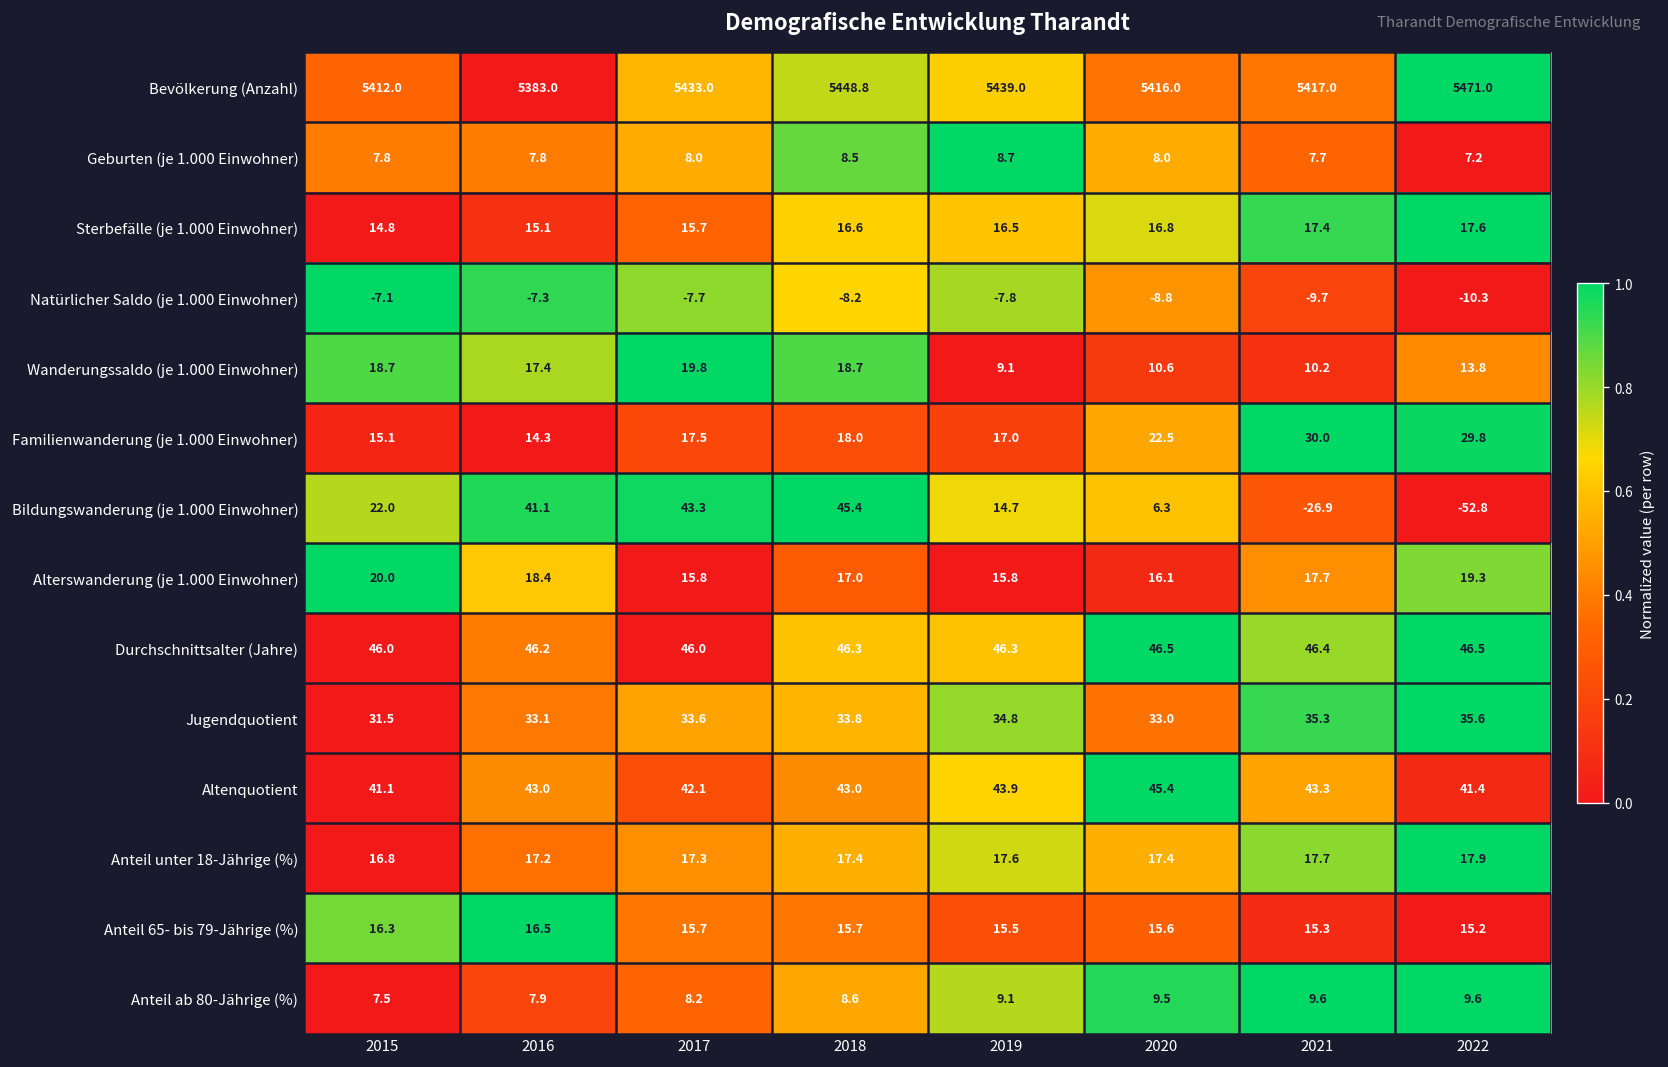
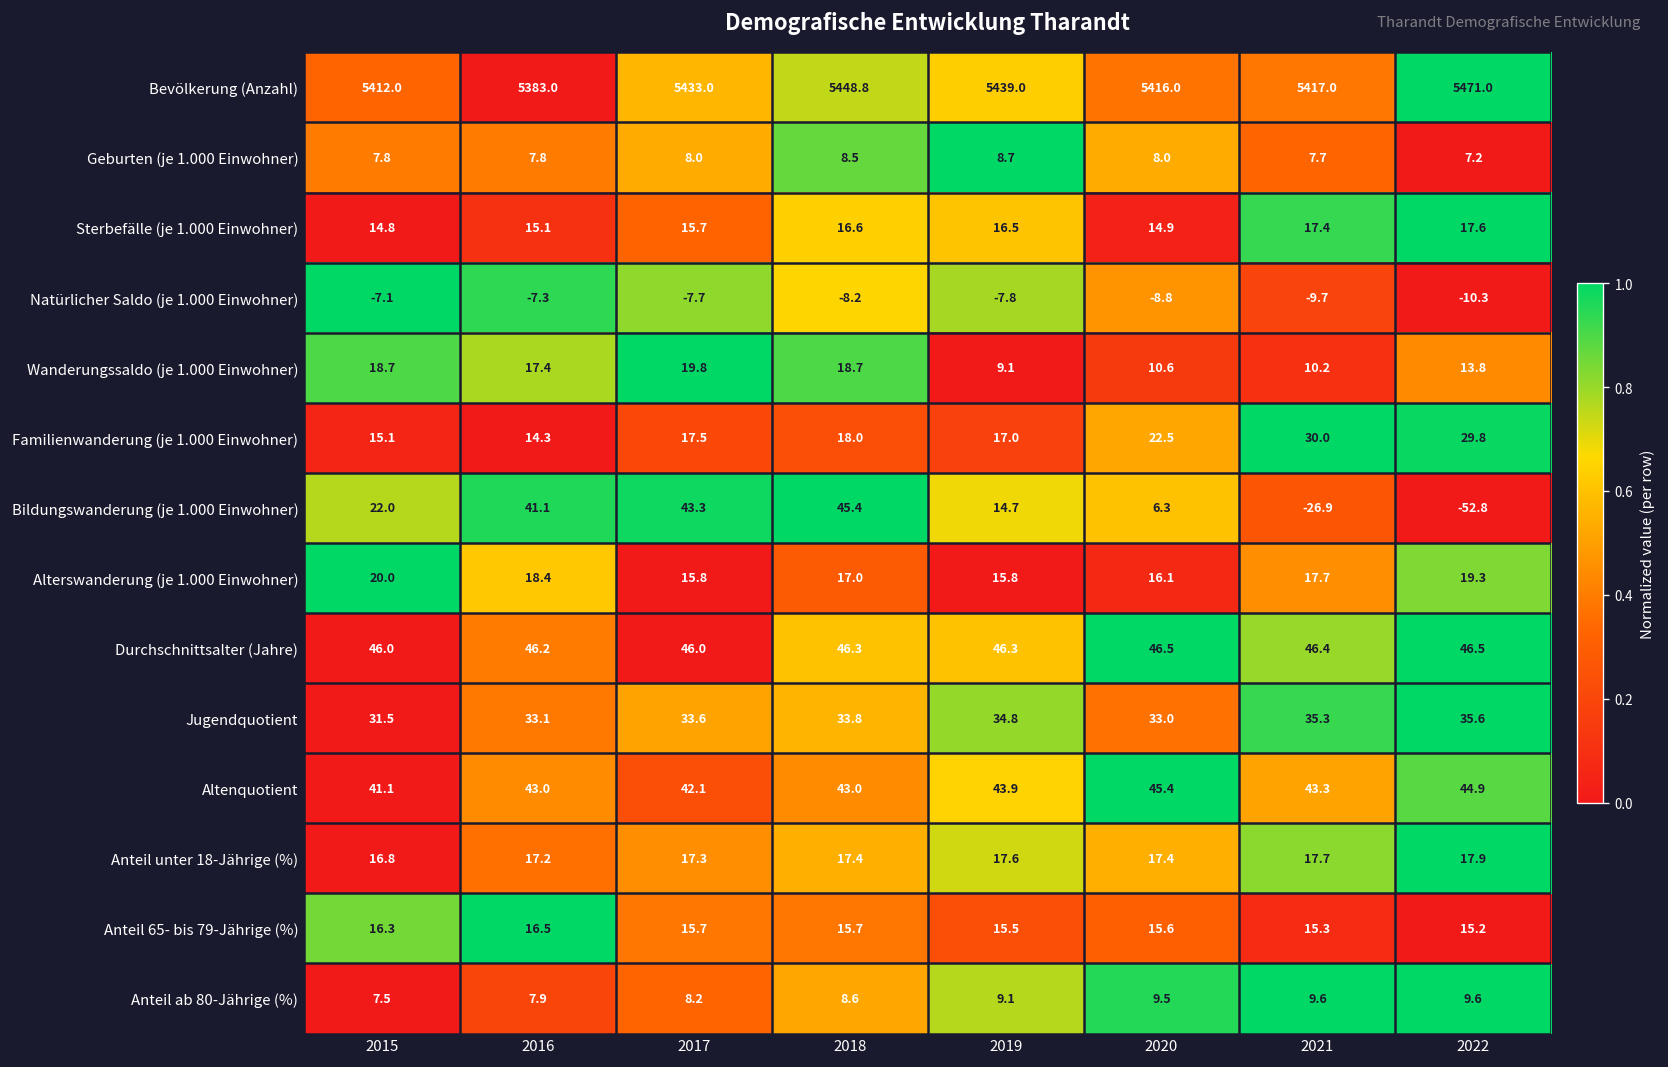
Sterbefälle (je 1.000 Einwohner), 2020: 16.8 -> 14.9
Altenquotient, 2022: 41.4 -> 44.9
